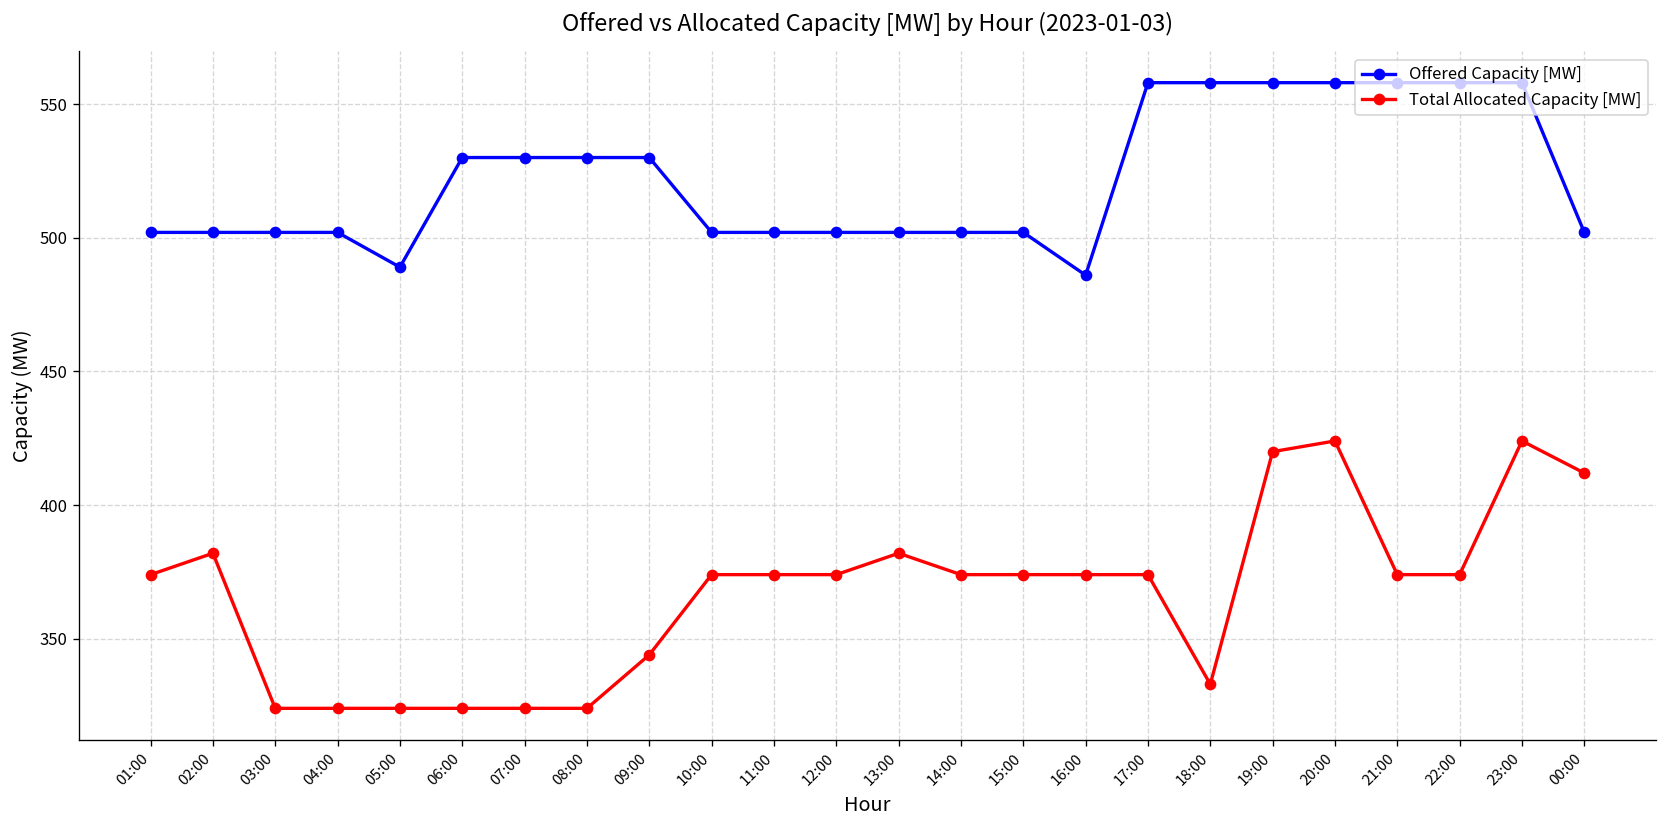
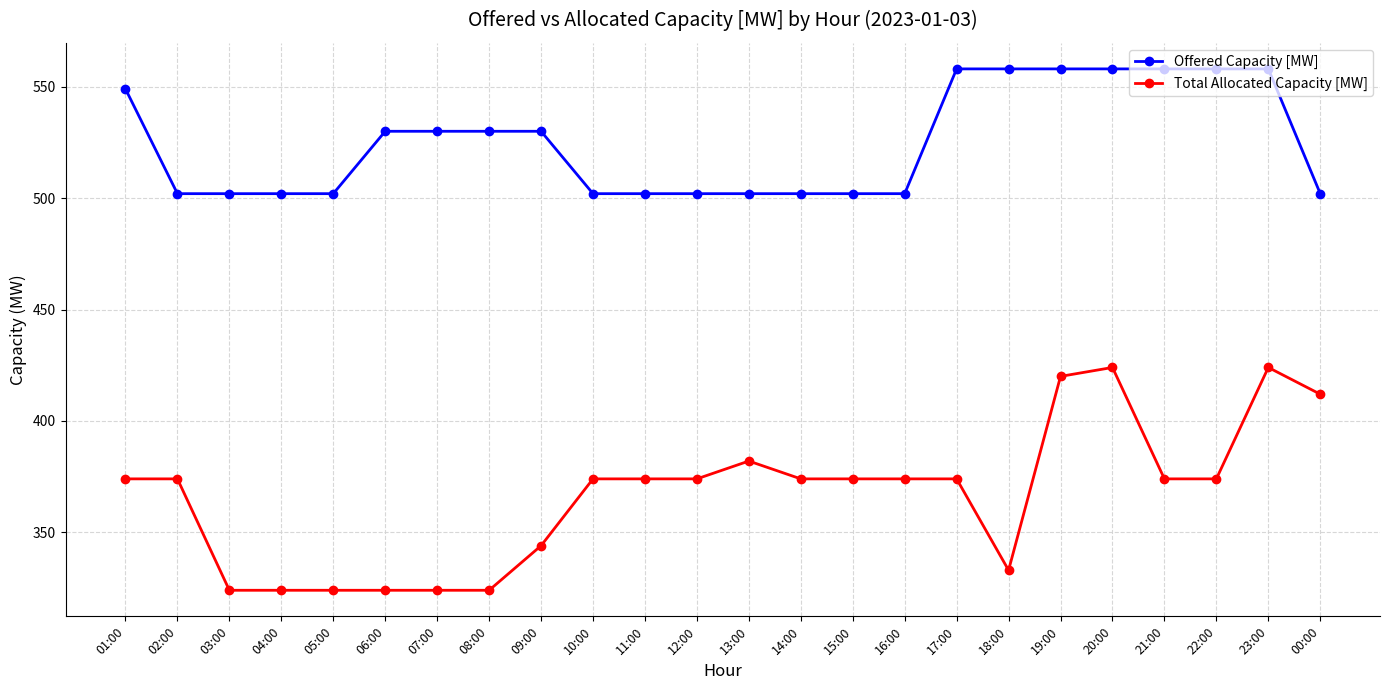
Offered Capacity [MW], 01:00: 502 -> 549
Total Allocated Capacity [MW], 02:00: 382 -> 374
Offered Capacity [MW], 05:00: 489 -> 502
Offered Capacity [MW], 16:00: 486 -> 502
